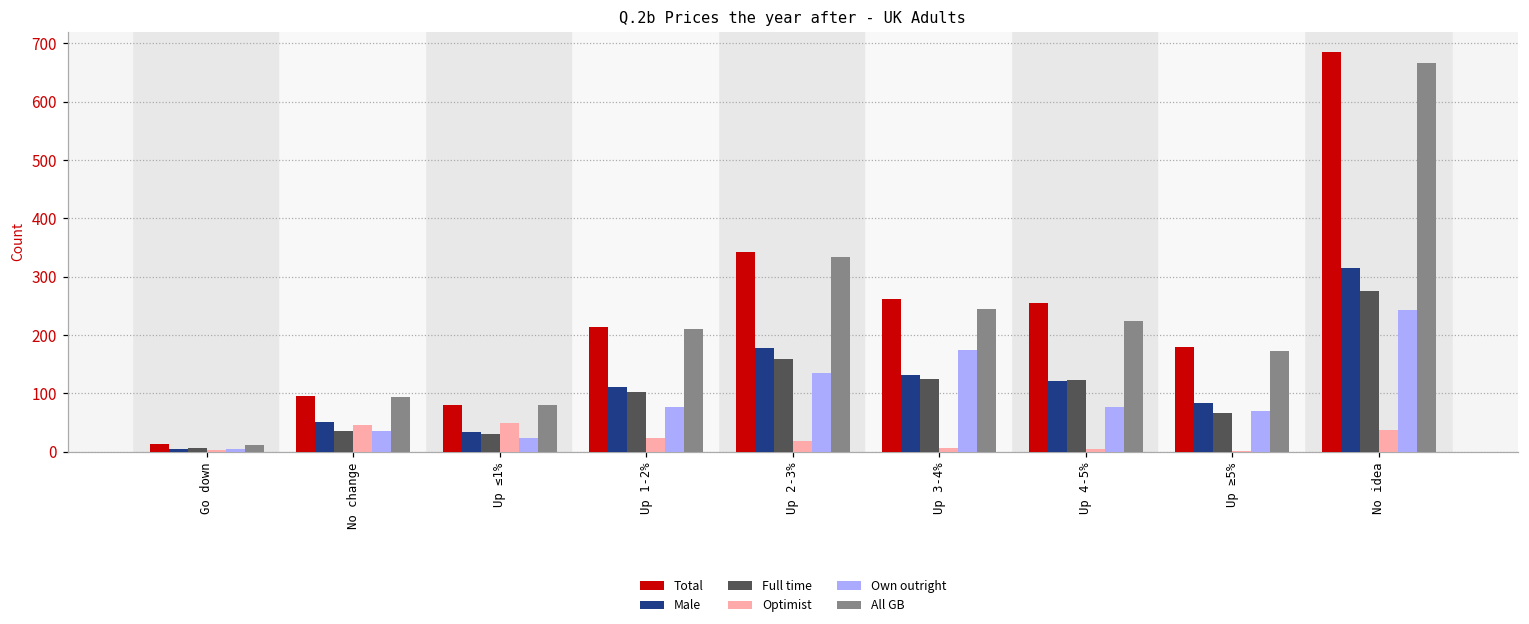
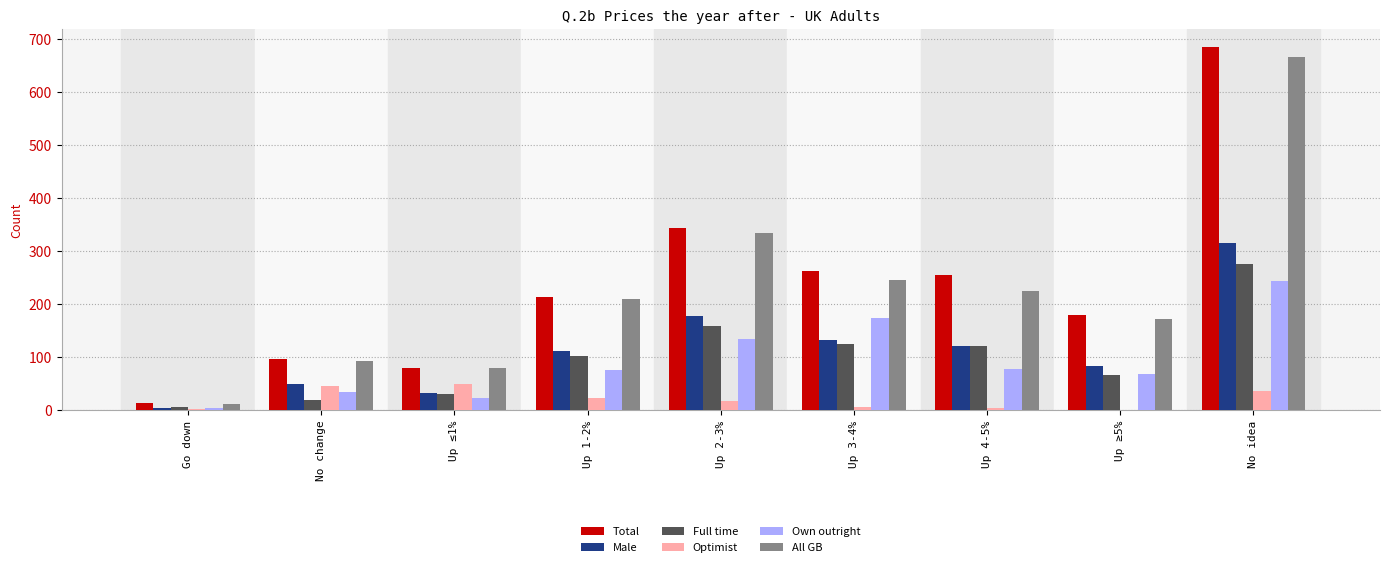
Full time, No change: 40 -> 20
